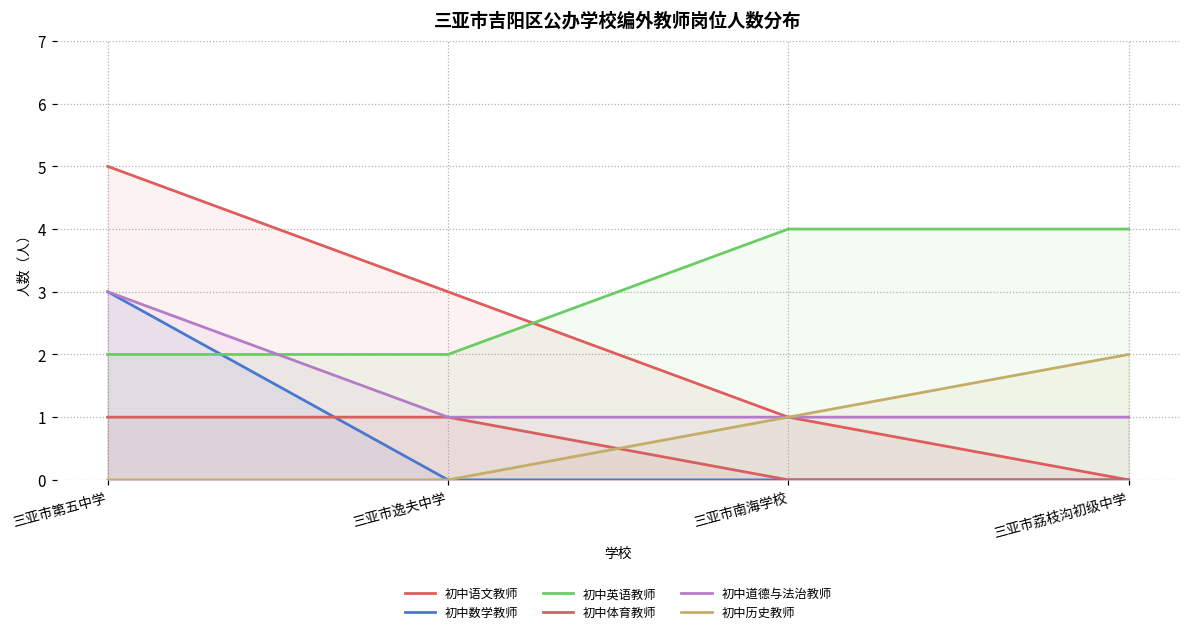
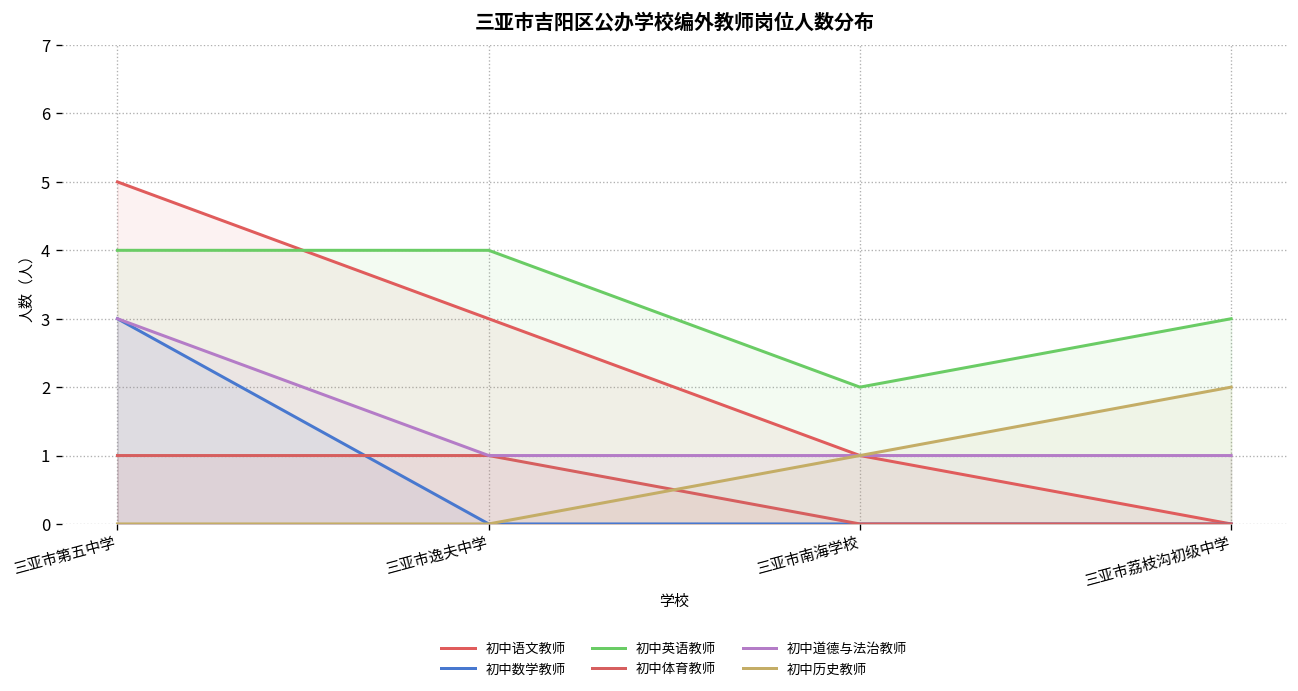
初中英语教师, 三亚市第五中学: 2 -> 4
初中英语教师, 三亚市逸夫中学: 2 -> 4
初中英语教师, 三亚市南海学校: 4 -> 2
初中英语教师, 三亚市荔枝沟初级中学: 4 -> 3
